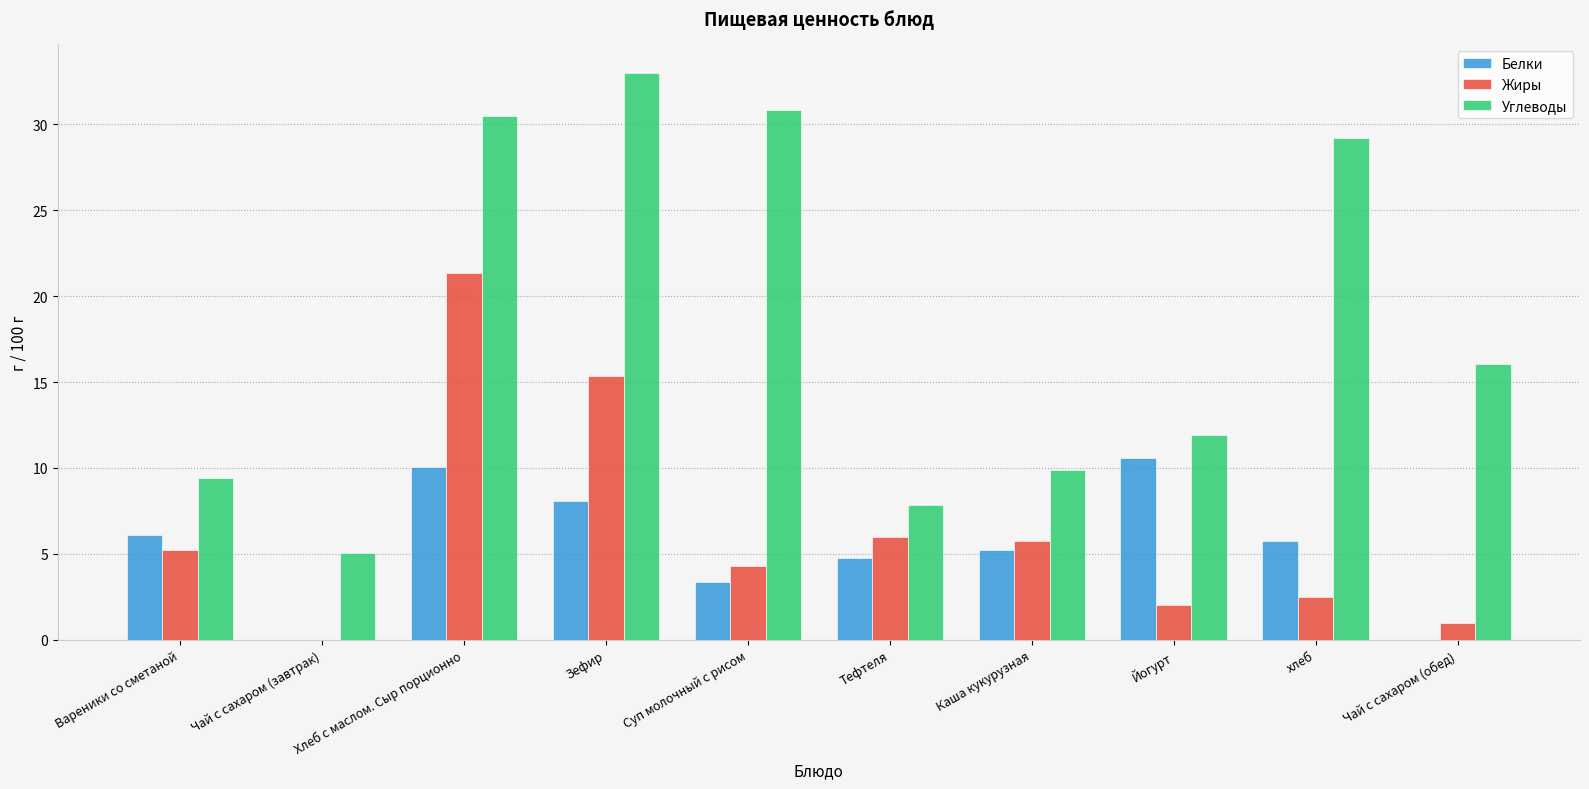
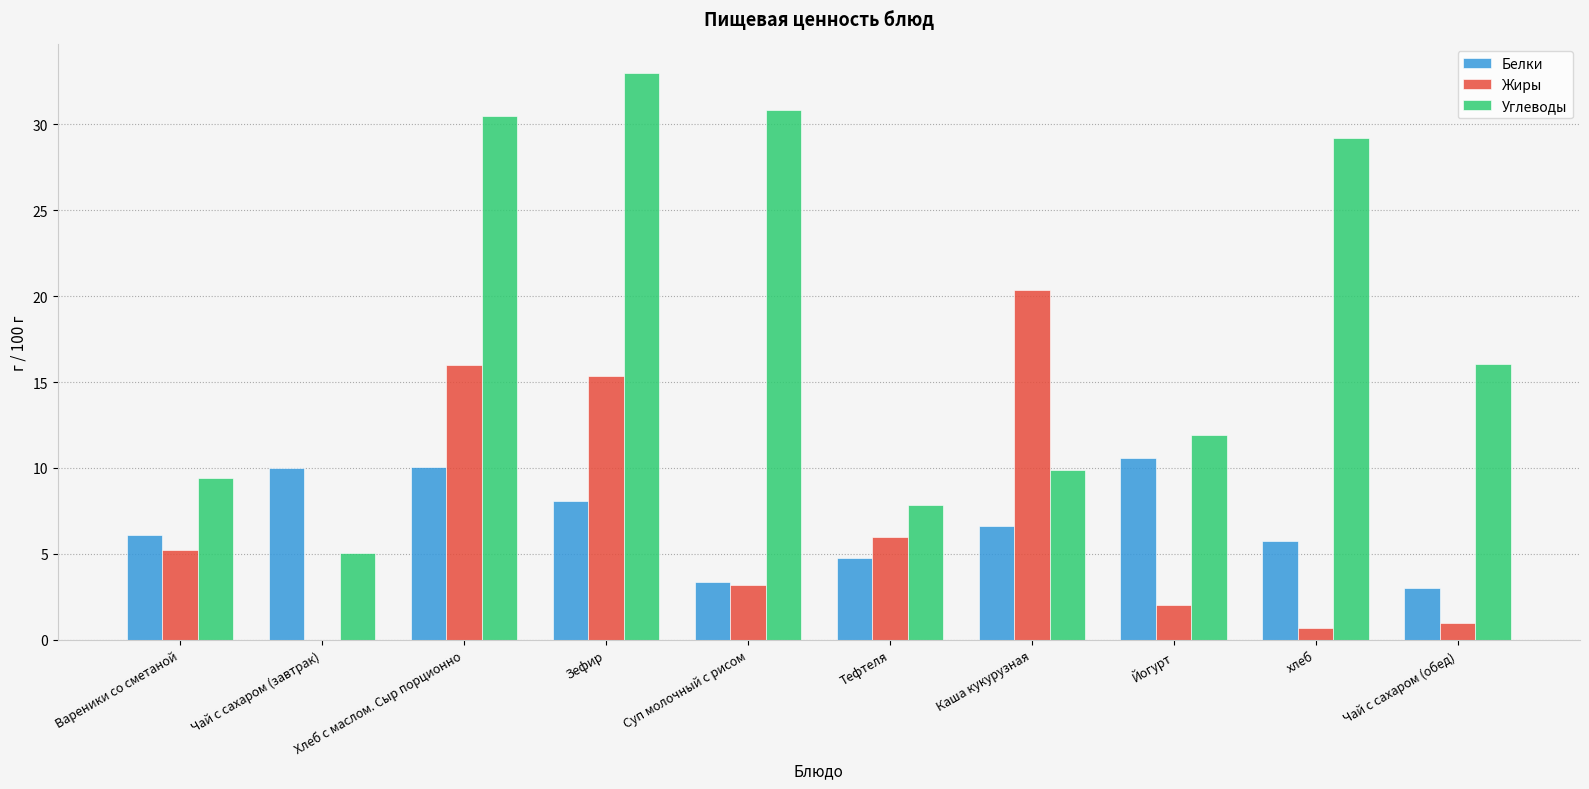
Белки, Чай с сахаром (завтрак): 0 -> 10
Жиры, Хлеб с маслом. Сыр порционно: 21.4 -> 16.0
Жиры, Суп молочный с рисом: 4.3 -> 3.2
Белки, Каша кукурузная: 5.2 -> 6.6
Жиры, Каша кукурузная: 5.7 -> 20.4
Жиры, хлеб: 2.5 -> 0.7
Белки, Чай с сахаром (обед): 0 -> 3
